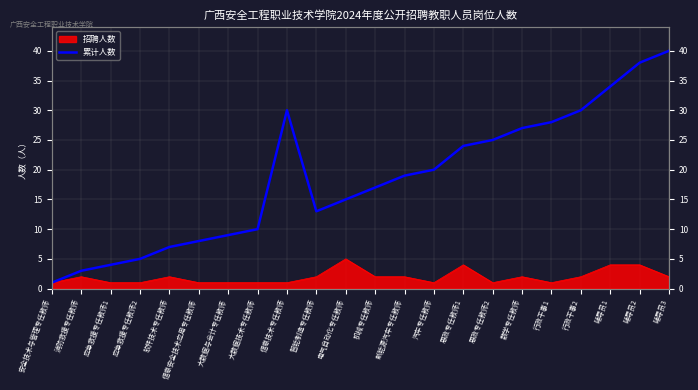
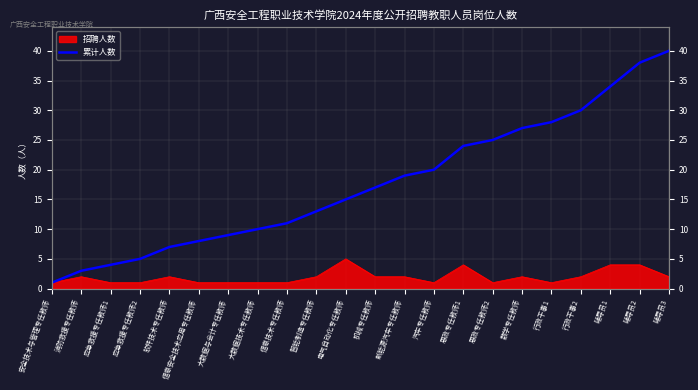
累计人数, 信息技术专任教师: 30 -> 11
